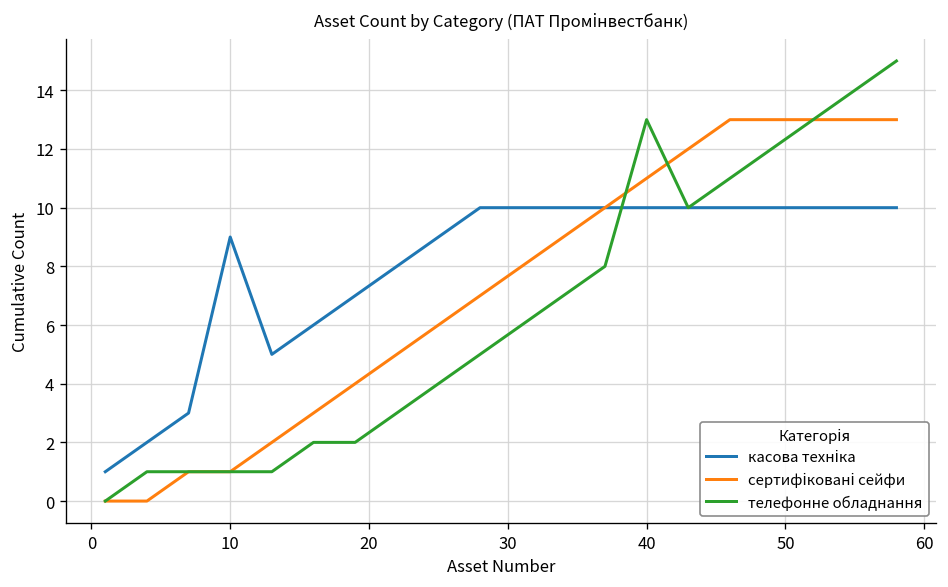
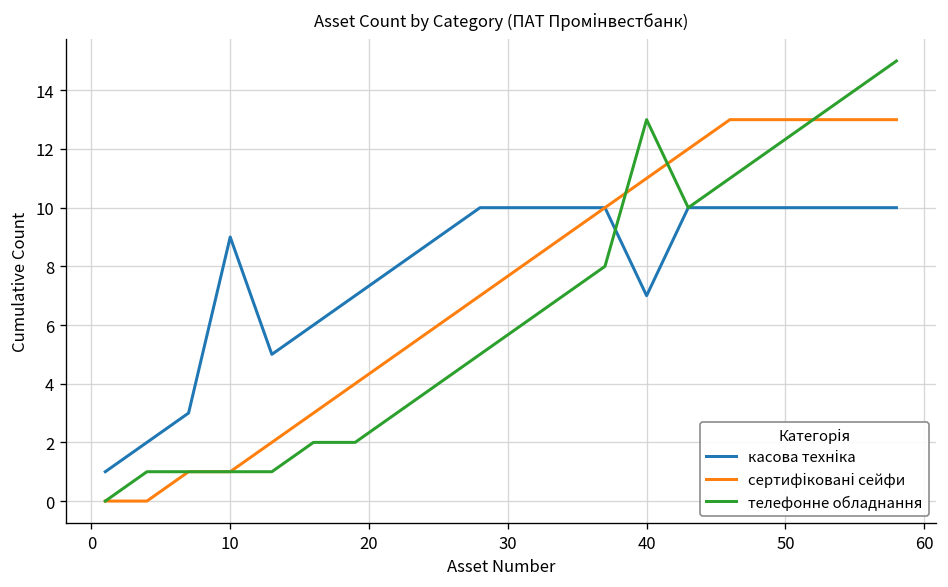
касова техніка, 40: 10 -> 7
